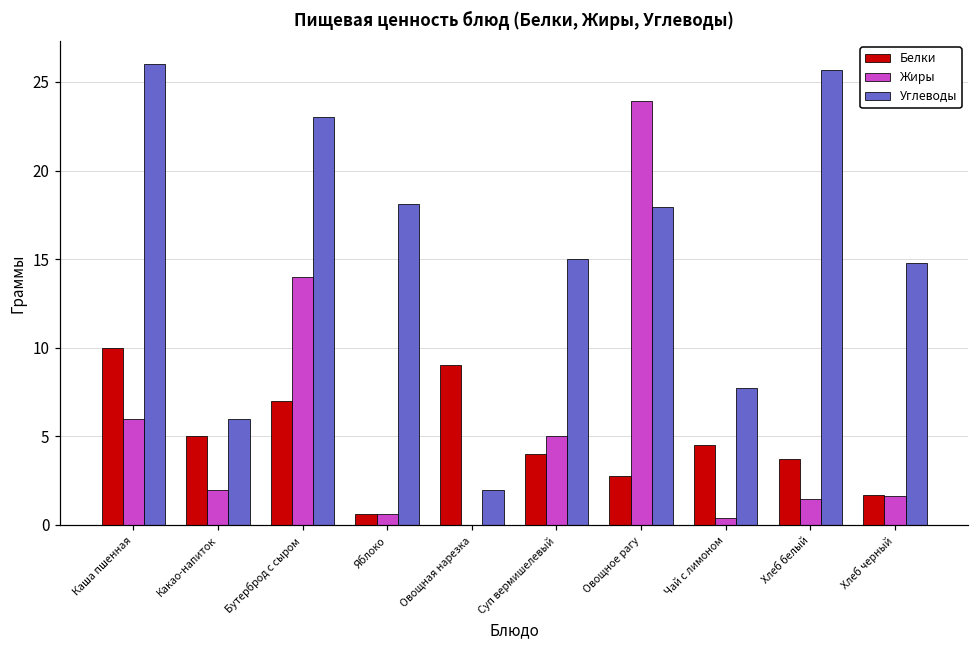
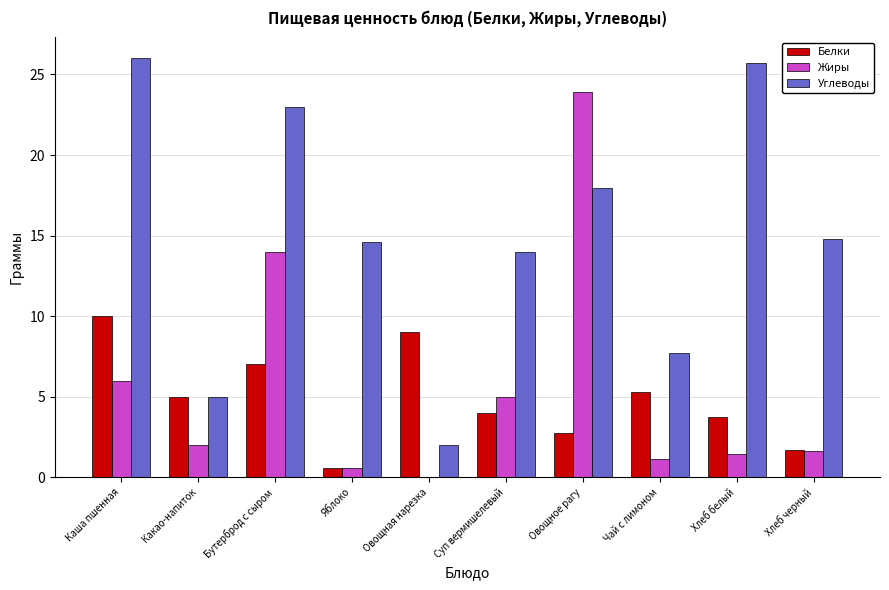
Углеводы, Какао-напиток: 6 -> 5
Углеводы, Яблоко: 18.1 -> 14.6
Углеводы, Суп вермишелевый: 15 -> 14
Белки, Чай с лимоном: 4.5 -> 5.3
Жиры, Чай с лимоном: 0.4 -> 1.1
